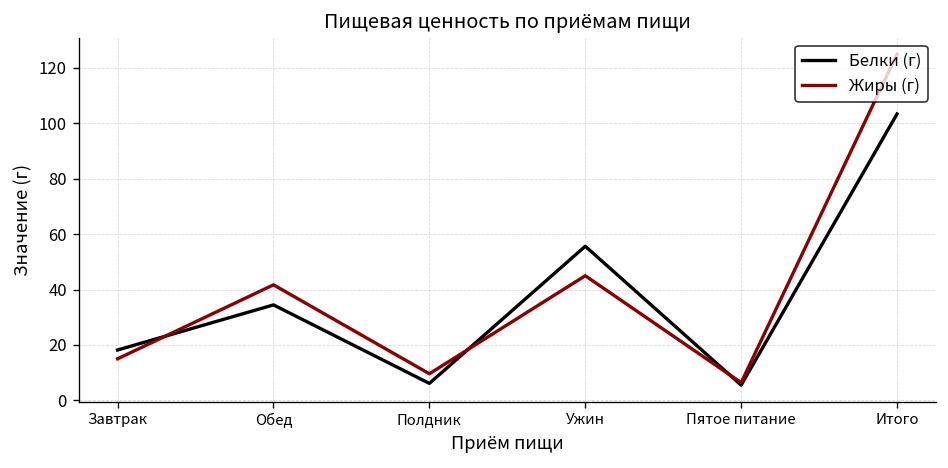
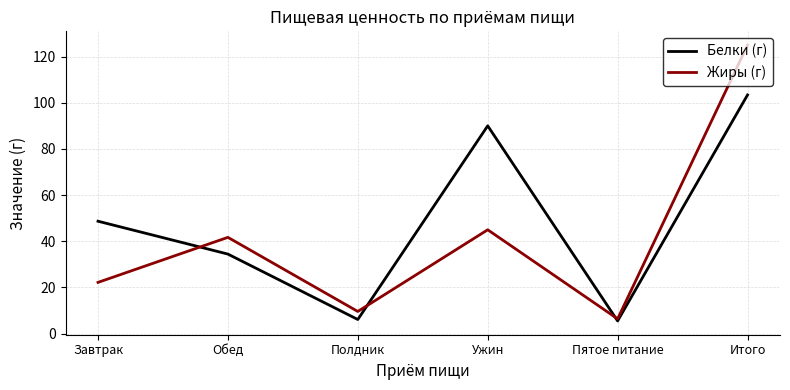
Белки (г), Завтрак: 18 -> 49
Жиры (г), Завтрак: 15 -> 22
Белки (г), Ужин: 56 -> 90
